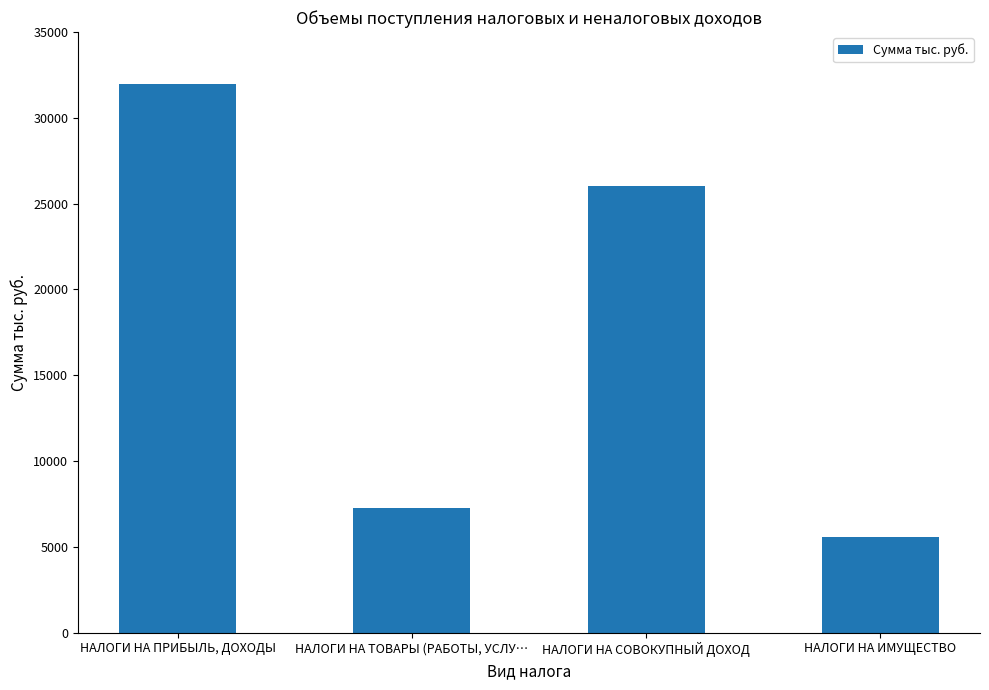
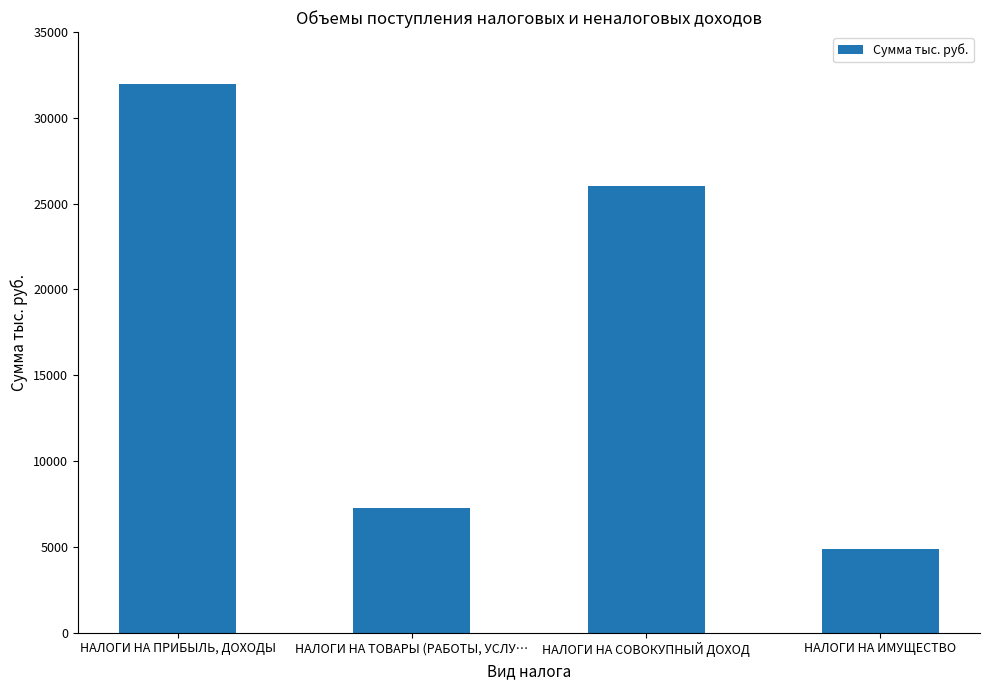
НАЛОГИ НА ИМУЩЕСТВО: 5600 -> 4900
